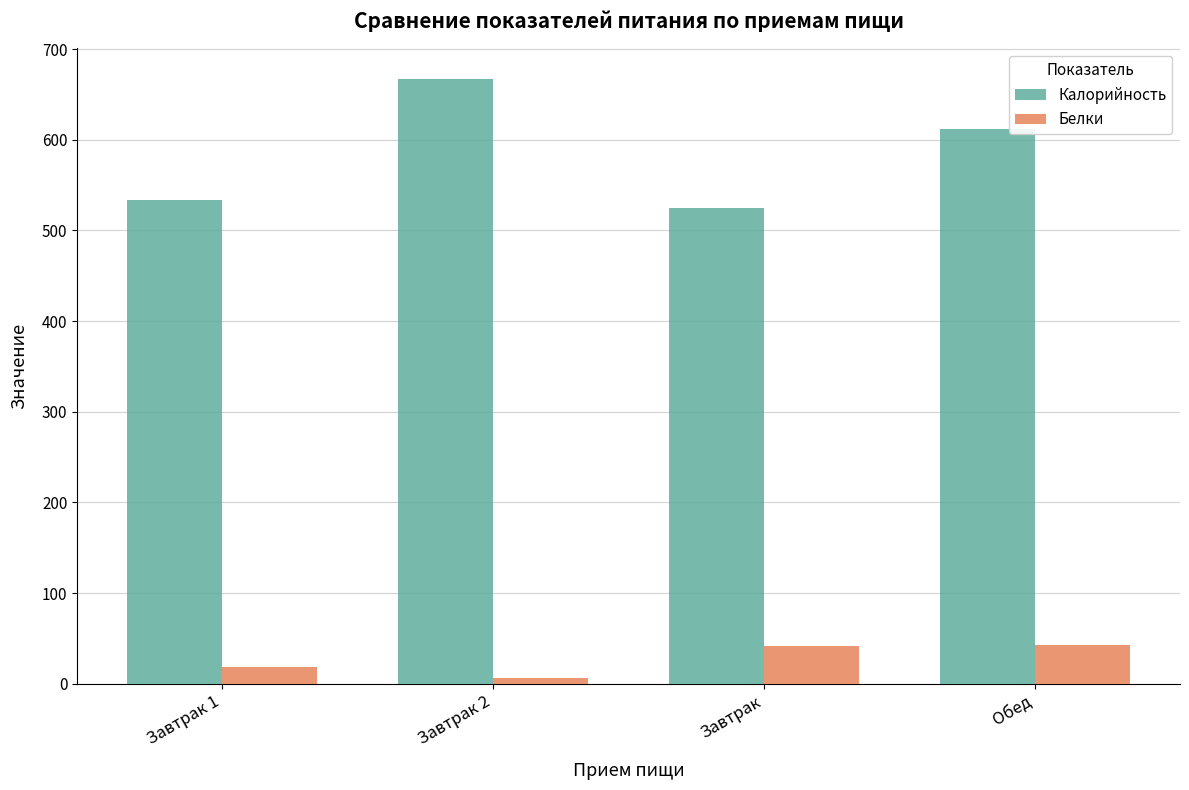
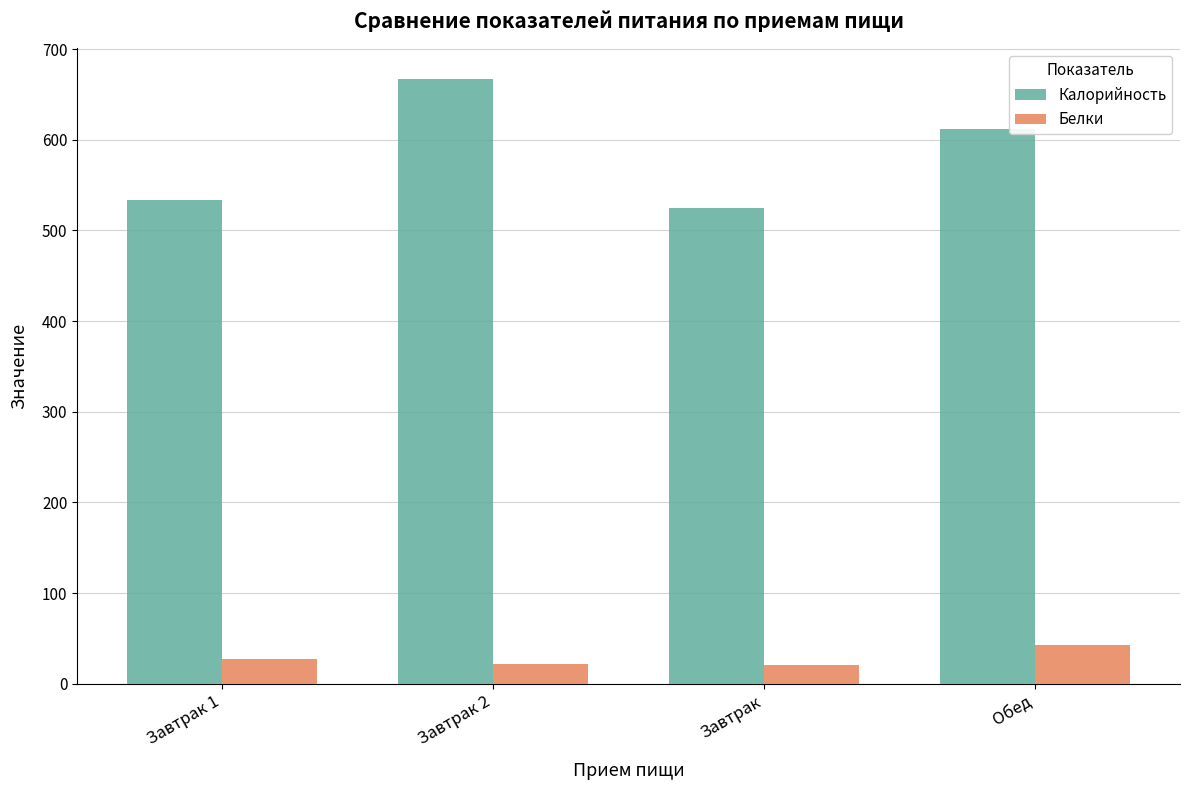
Белки, Завтрак 1: 20 -> 30
Белки, Завтрак 2: 10 -> 20
Белки, Завтрак: 40 -> 20
